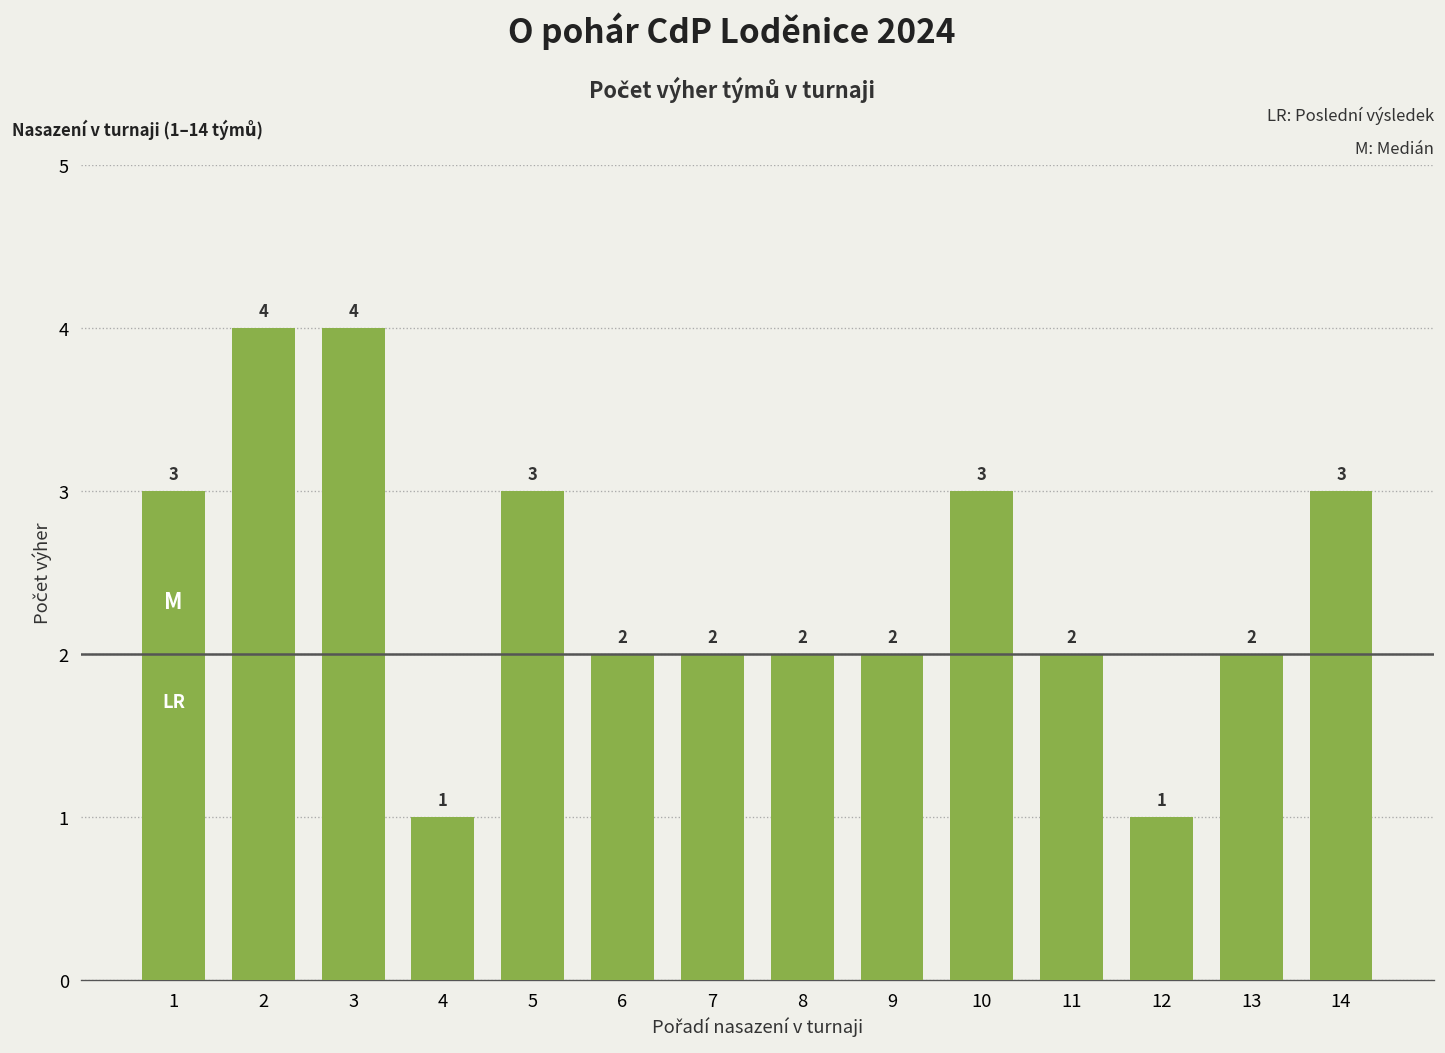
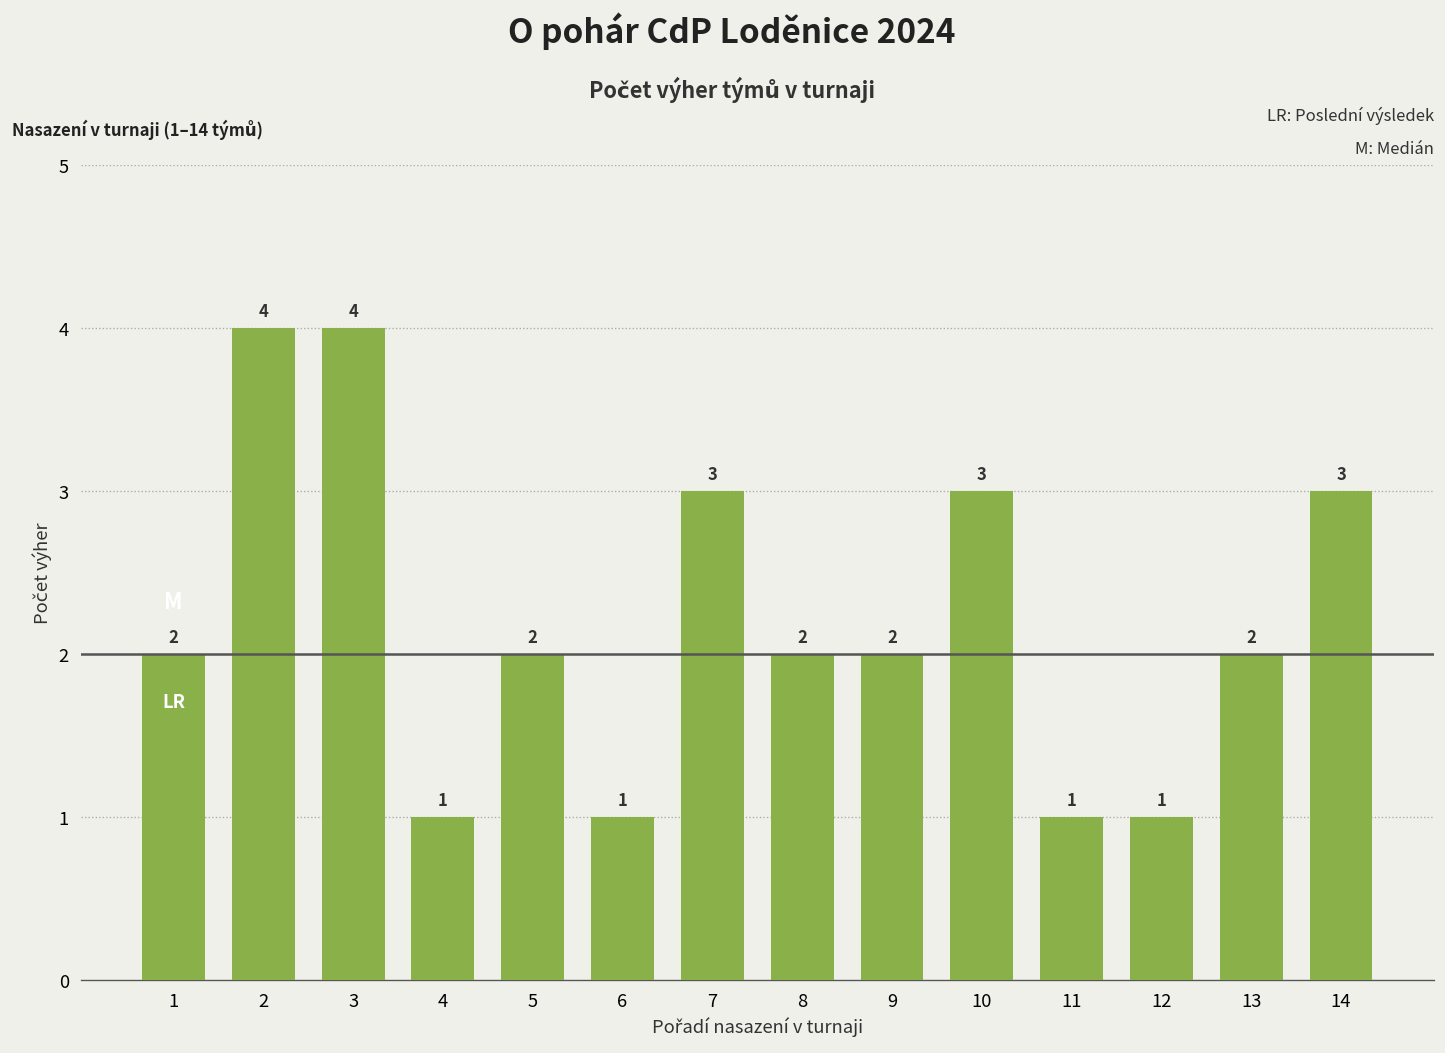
1: 3 -> 2
5: 3 -> 2
6: 2 -> 1
7: 2 -> 3
11: 2 -> 1
